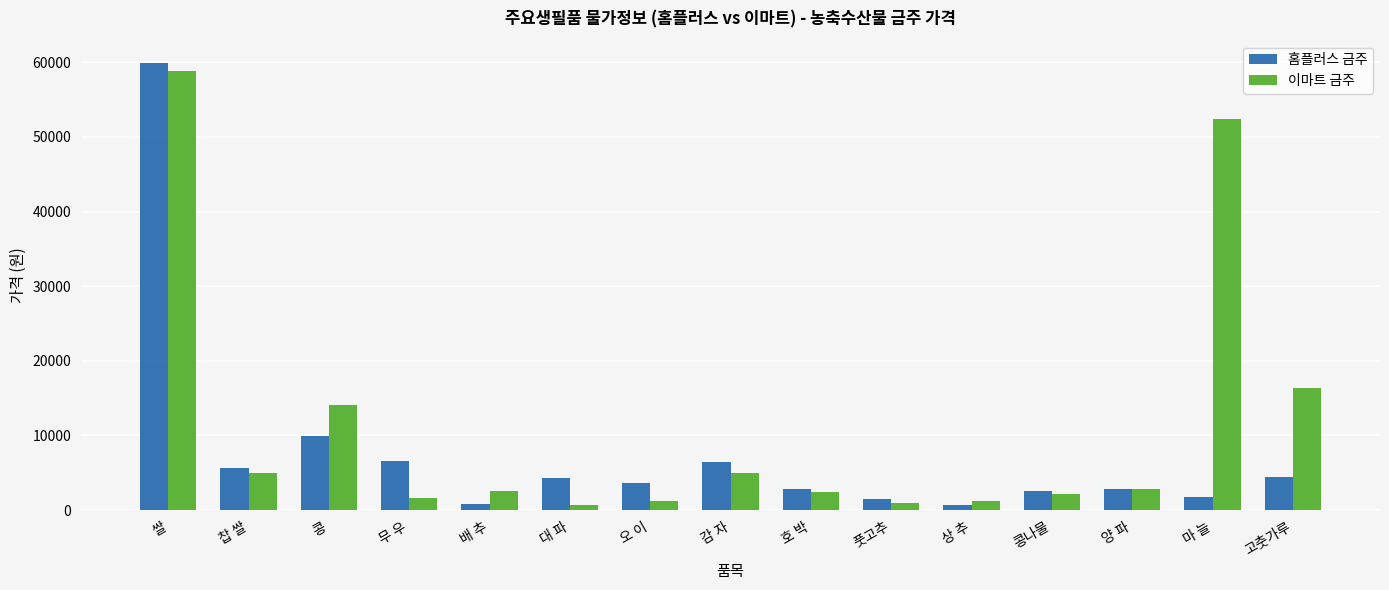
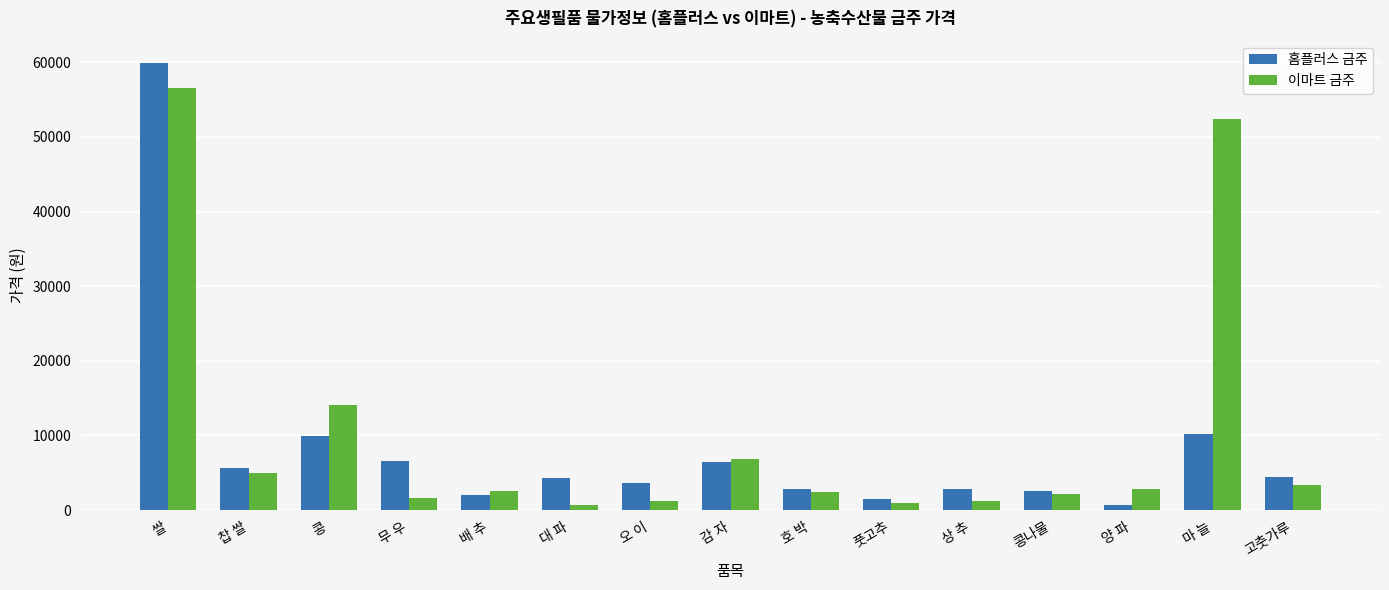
이마트 금주, 쌀: 59000 -> 57000
홈플러스 금주, 배 추: 1000 -> 2000
이마트 금주, 감 자: 5000 -> 7000
홈플러스 금주, 상 추: 1000 -> 3000
홈플러스 금주, 양 파: 3000 -> 1000
홈플러스 금주, 마 늘: 2000 -> 10000
이마트 금주, 고춧가루: 16000 -> 3000
